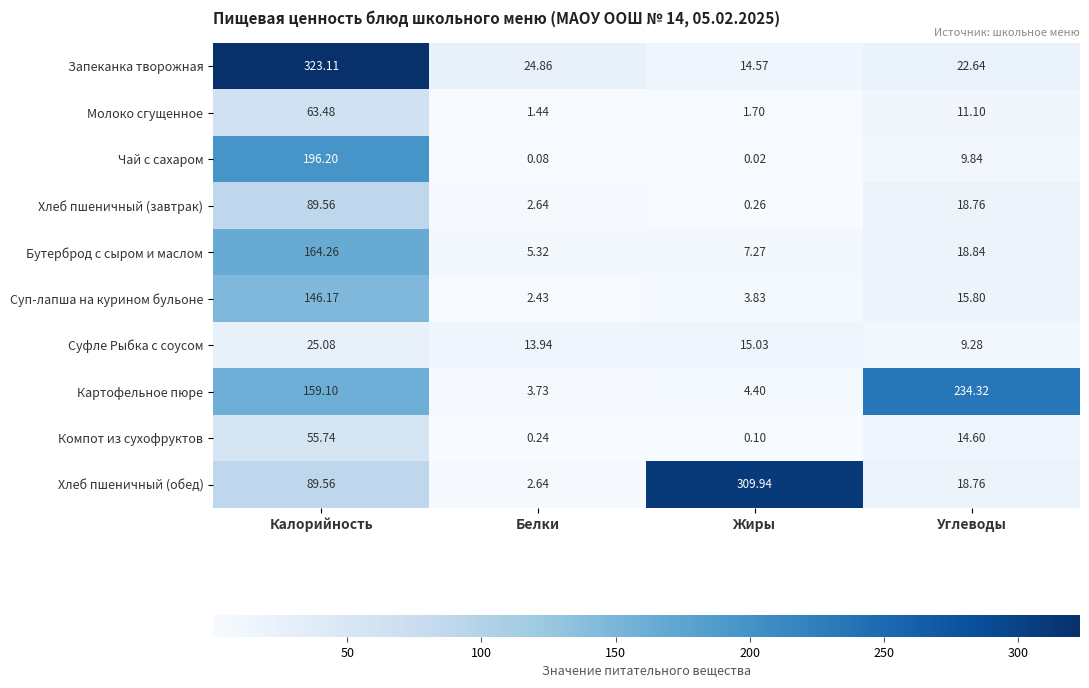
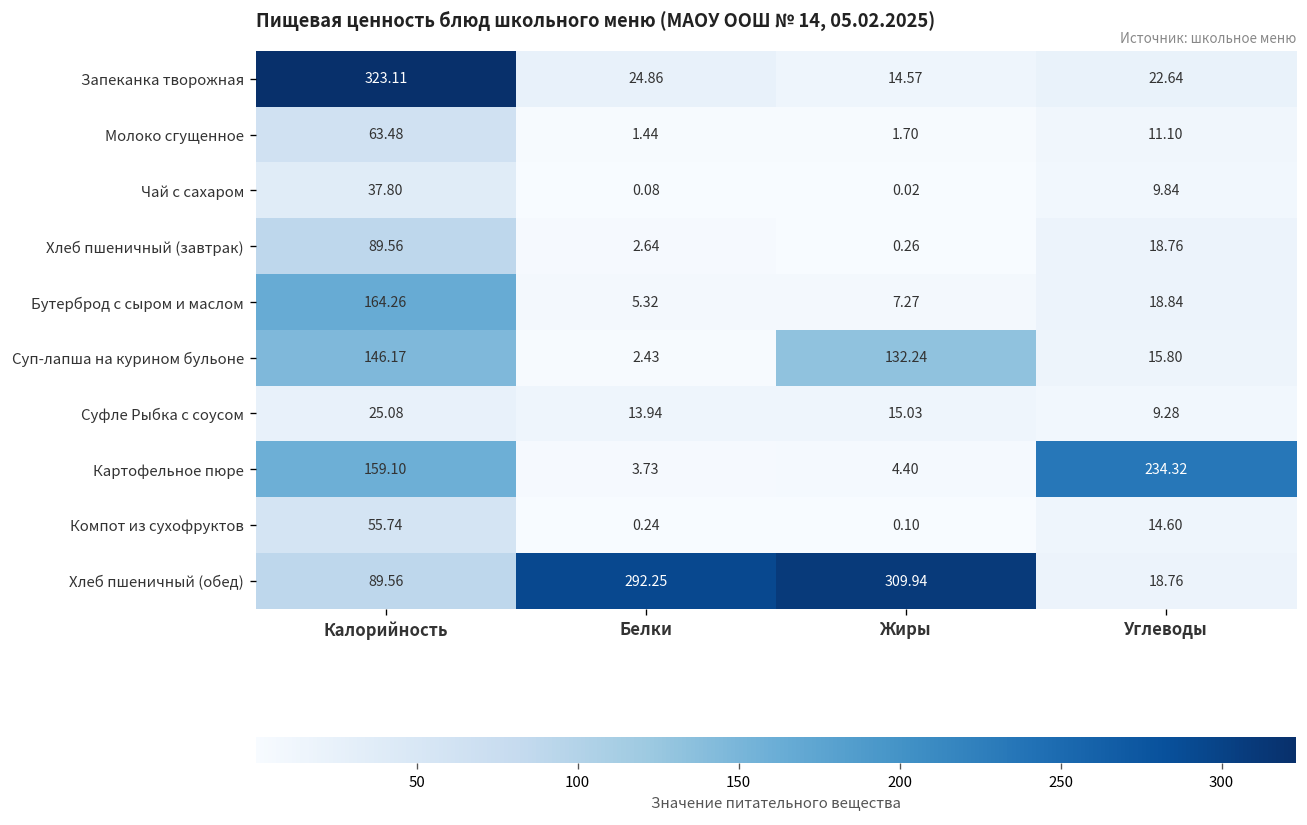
Чай с сахаром, Калорийность: 196.20 -> 37.80
Суп-лапша на курином бульоне, Жиры: 3.83 -> 132.24
Хлеб пшеничный (обед), Белки: 2.64 -> 292.25
